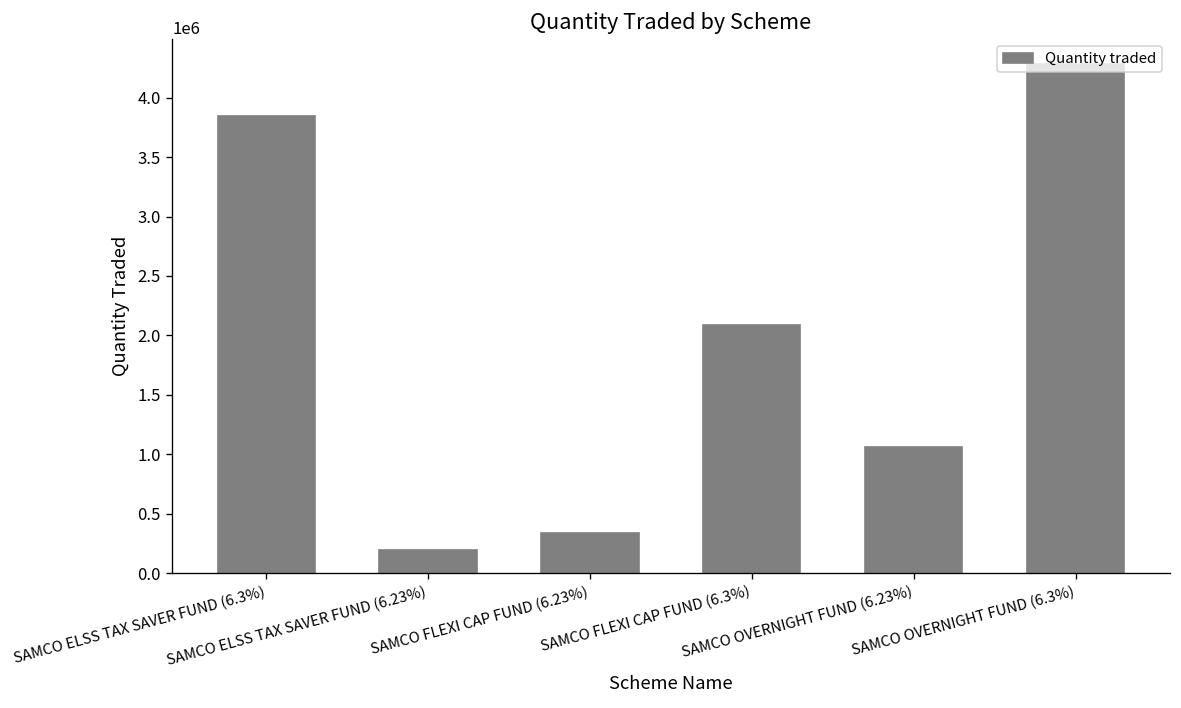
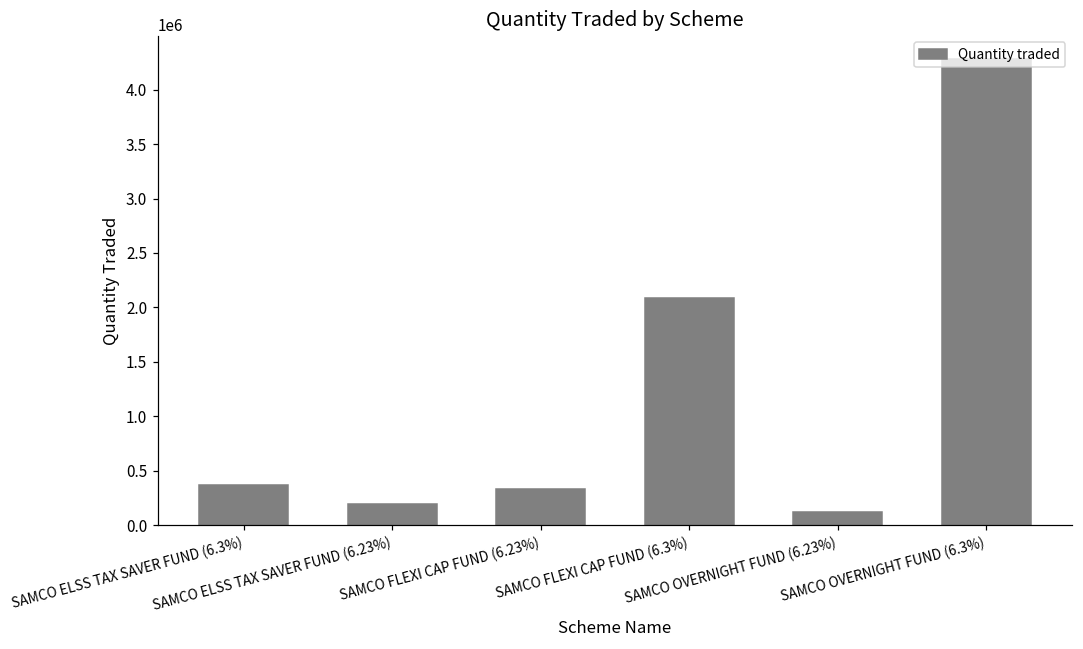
SAMCO ELSS TAX SAVER FUND (6.3%): 3900000 -> 400000
SAMCO OVERNIGHT FUND (6.23%): 1100000 -> 100000
